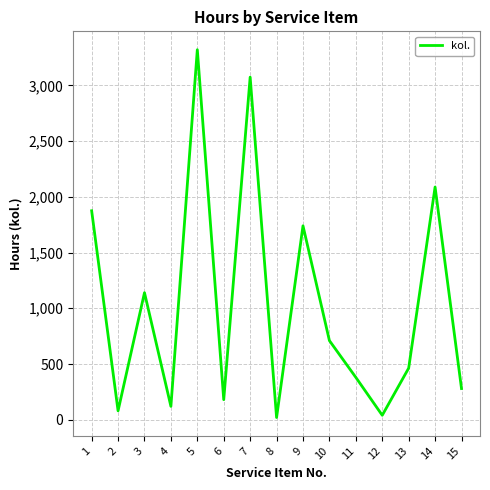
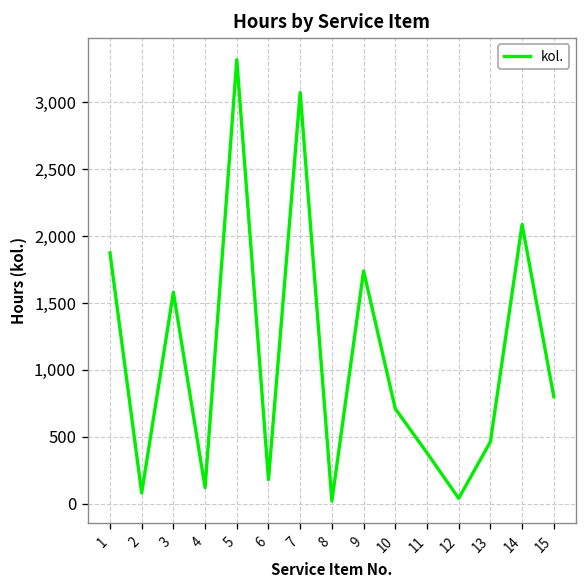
3: 1,140 -> 1,580
15: 280 -> 800
